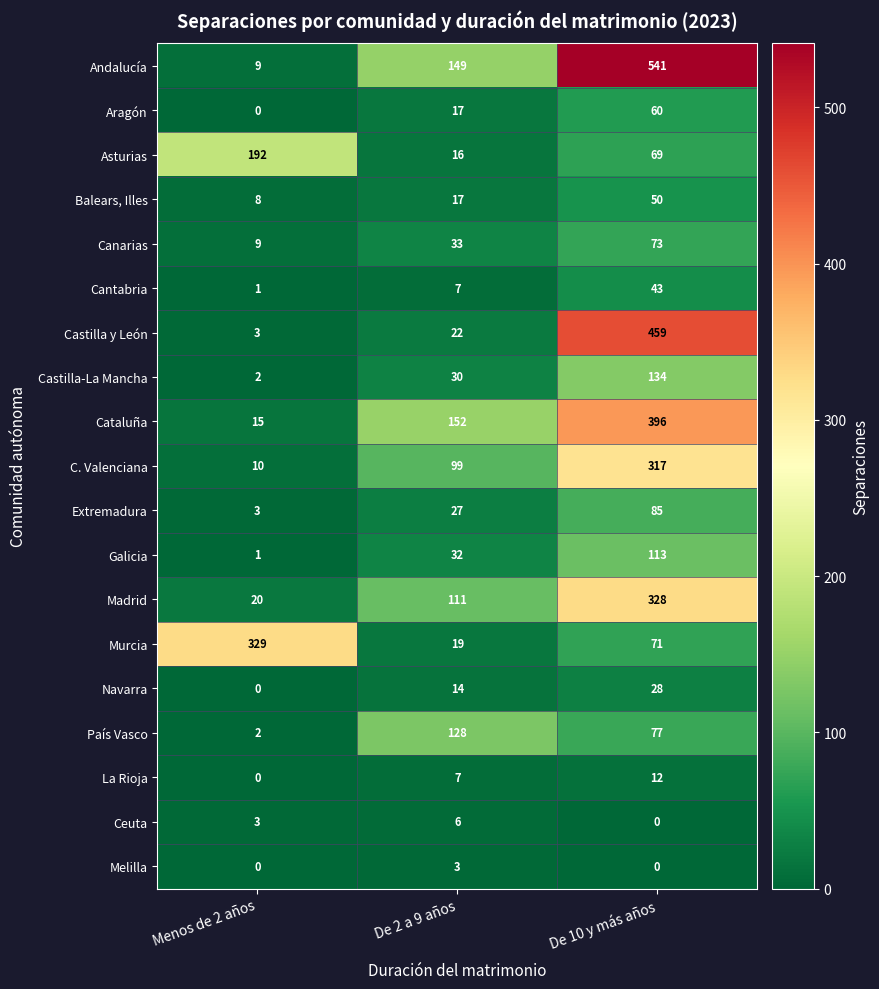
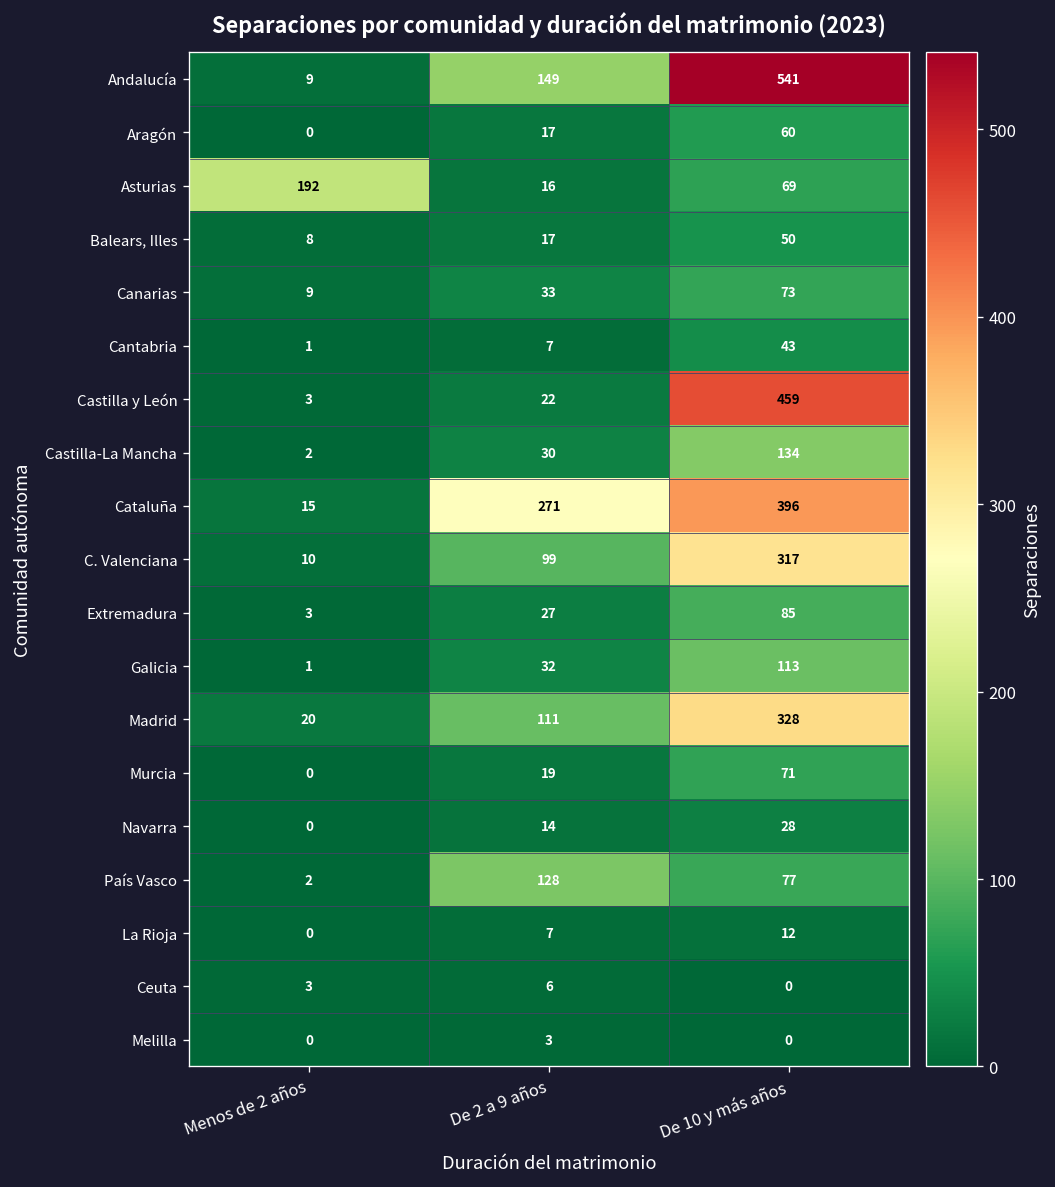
Cataluña, De 2 a 9 años: 152 -> 271
Murcia, Menos de 2 años: 329 -> 0
